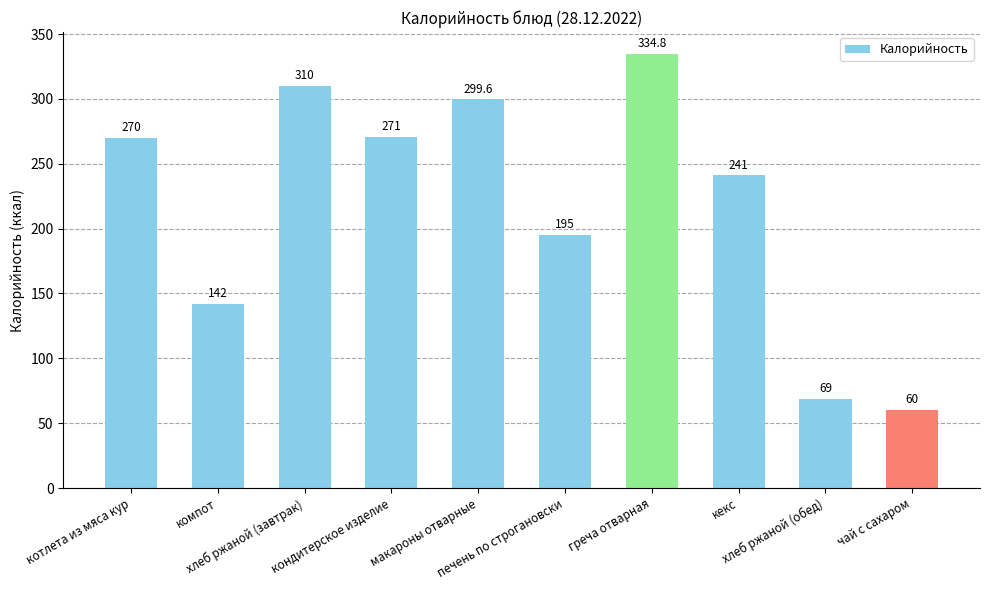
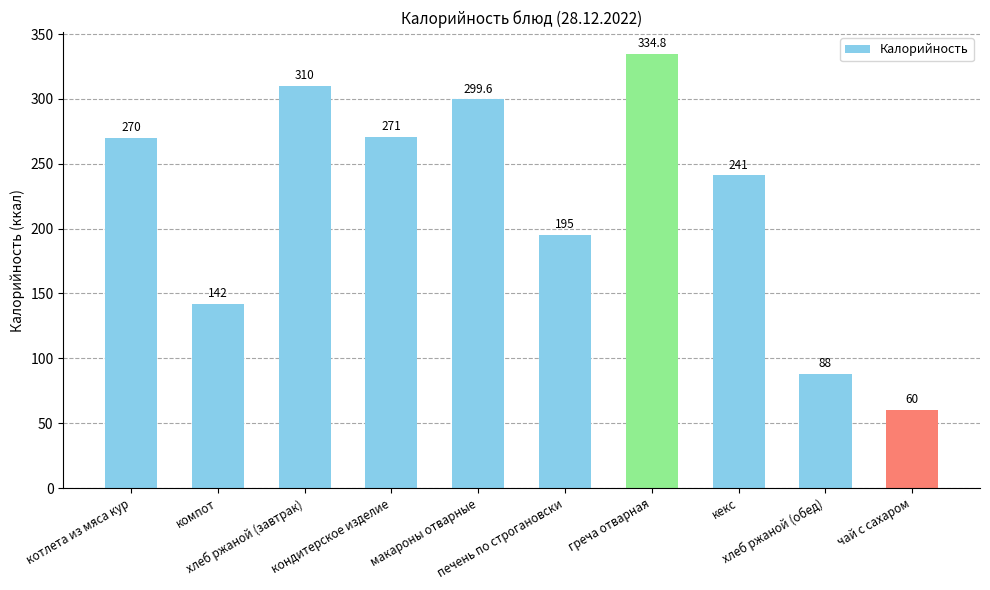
хлеб ржаной (обед): 69 -> 88
